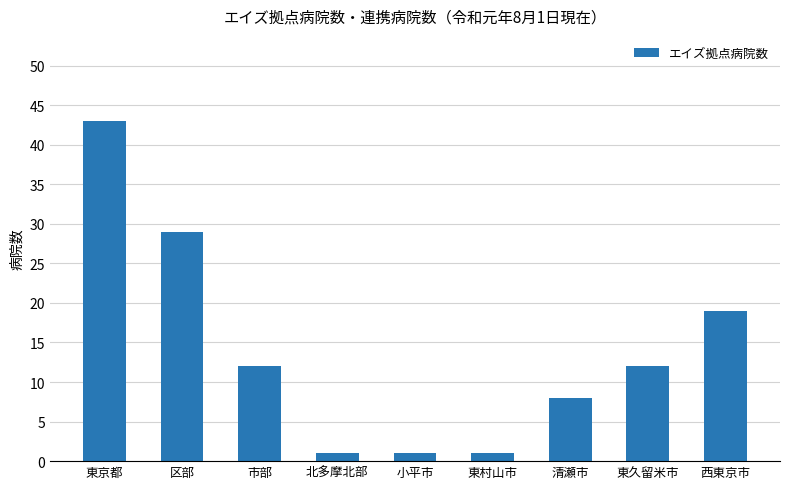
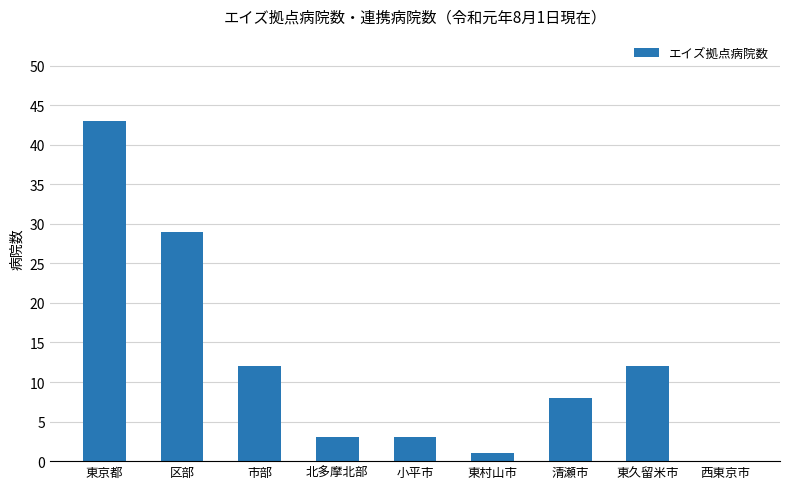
北多摩北部: 1 -> 3
小平市: 1 -> 3
西東京市: 19 -> 0
